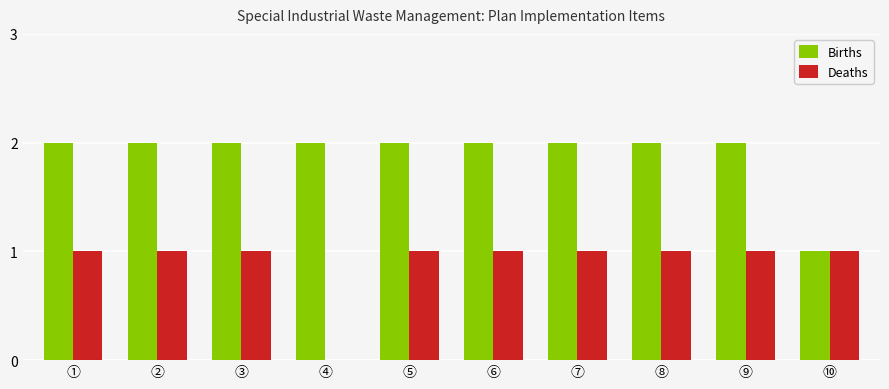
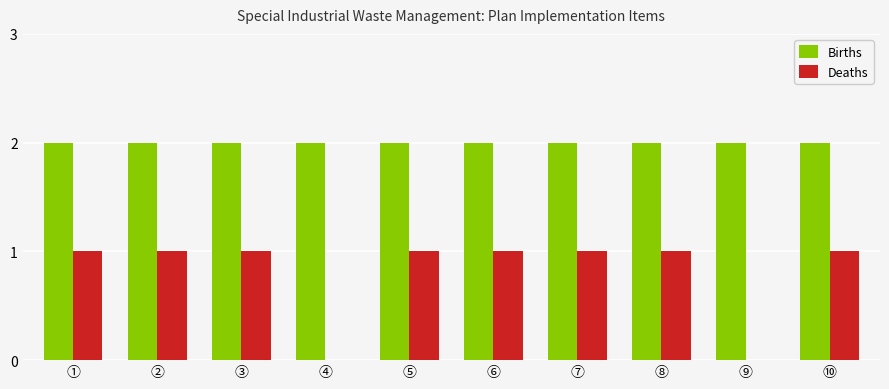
Deaths, ⑨: 1 -> 0
Births, ⑩: 1 -> 2
